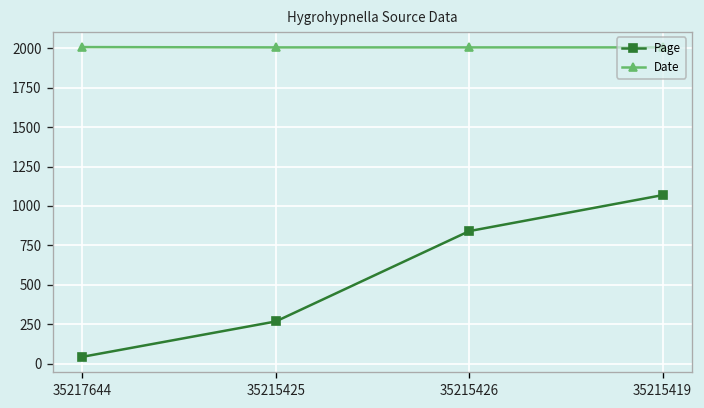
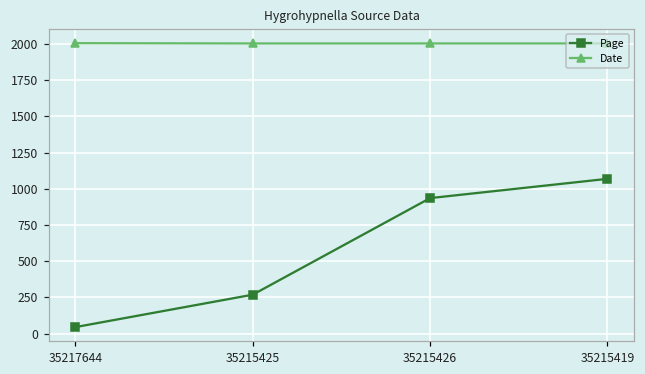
Page, 35215426: 840 -> 940
